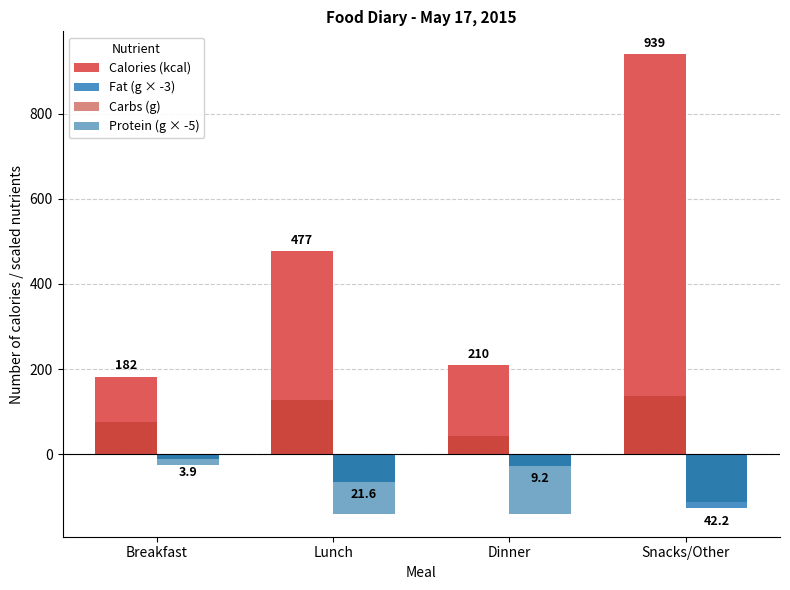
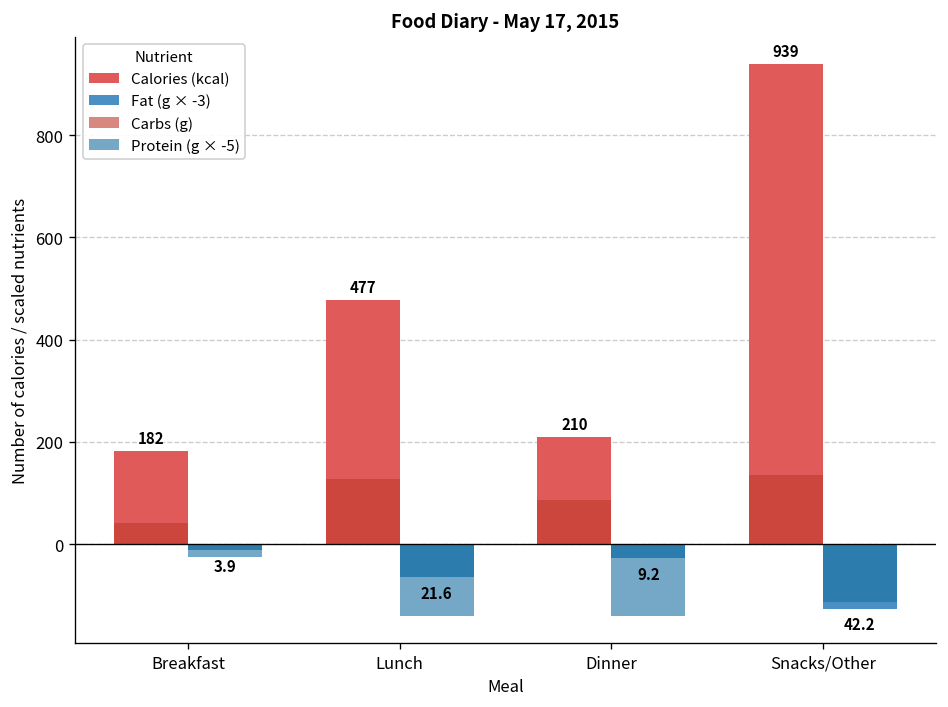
Carbs (g), Breakfast: 70 -> 40
Carbs (g), Dinner: 40 -> 90
